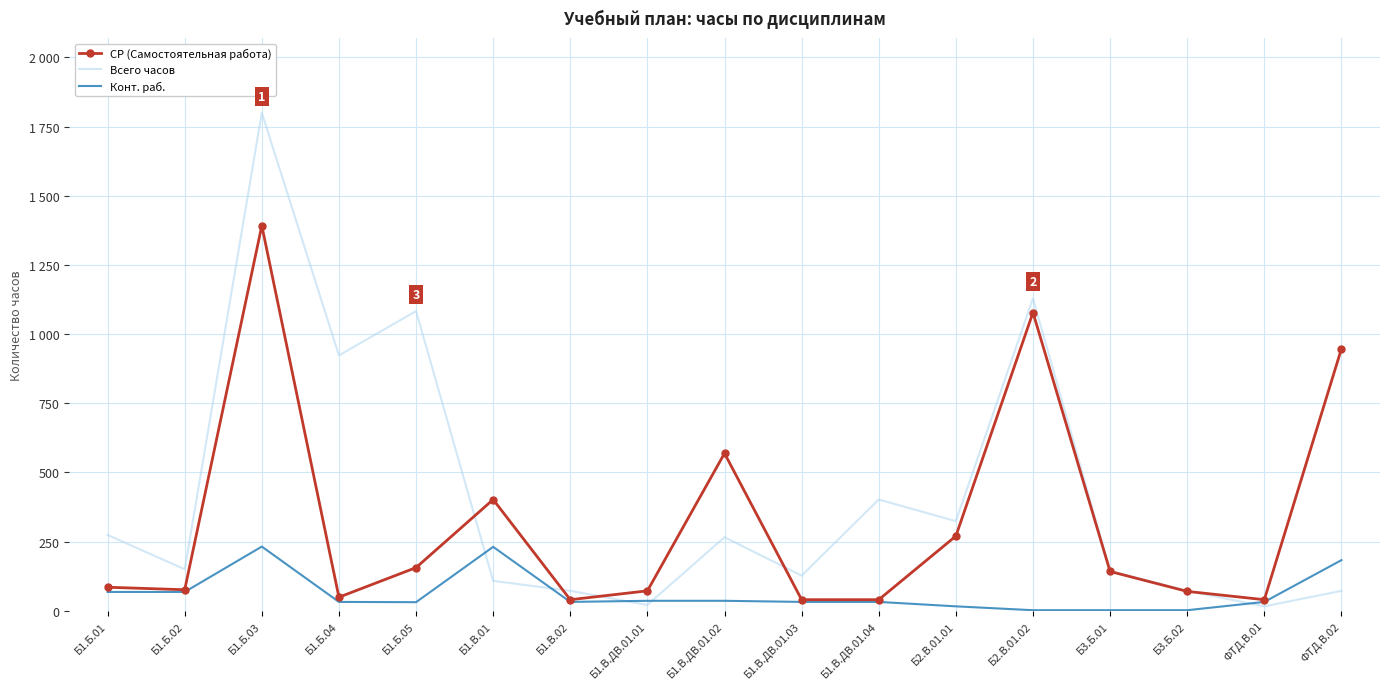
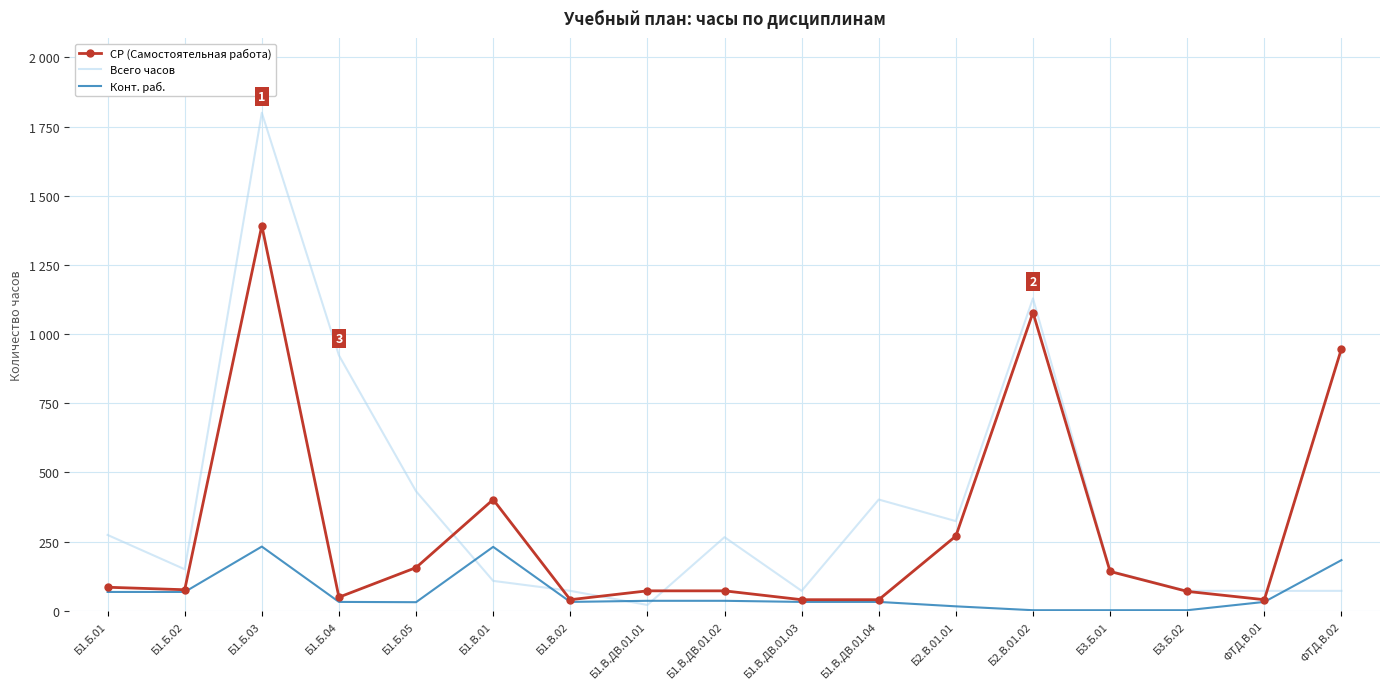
Всего часов, Б1.Б.05: 1080 -> 430
СР (Самостоятельная работа), Б1.В.ДВ.01.02: 570 -> 70
Всего часов, Б1.В.ДВ.01.03: 130 -> 70
Всего часов, ФТД.В.01: 20 -> 70
